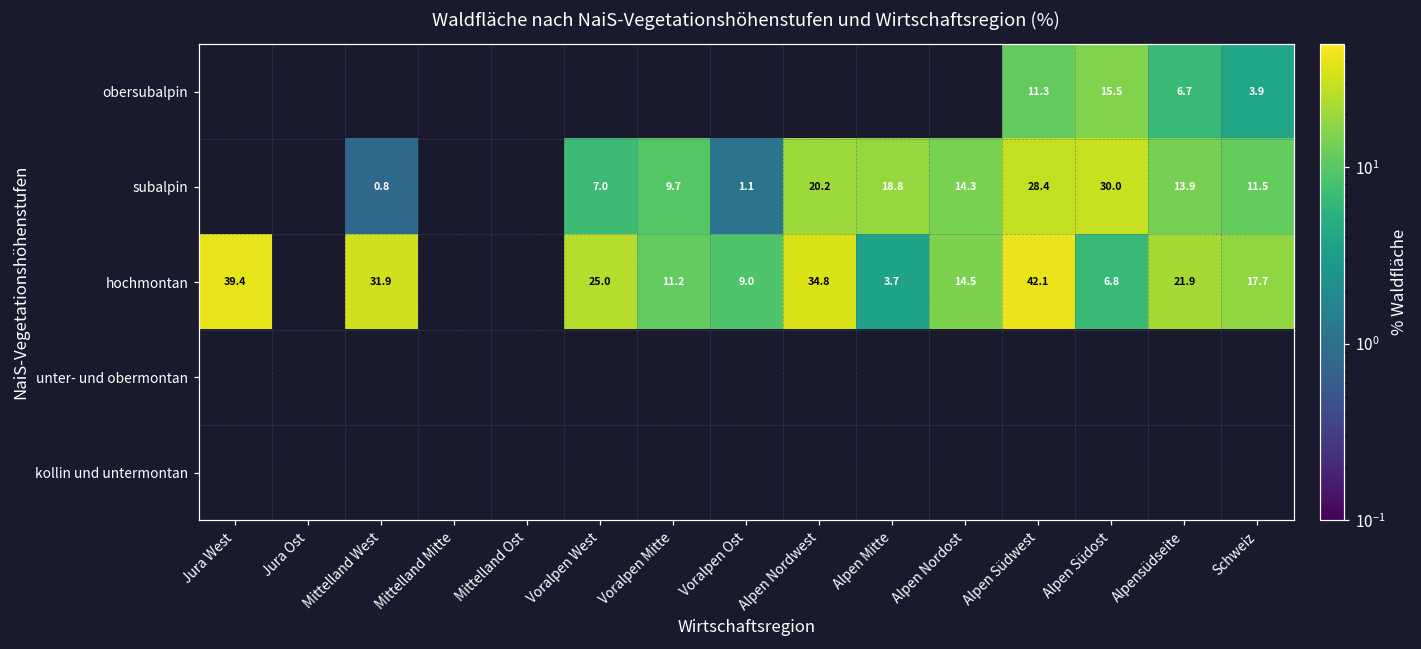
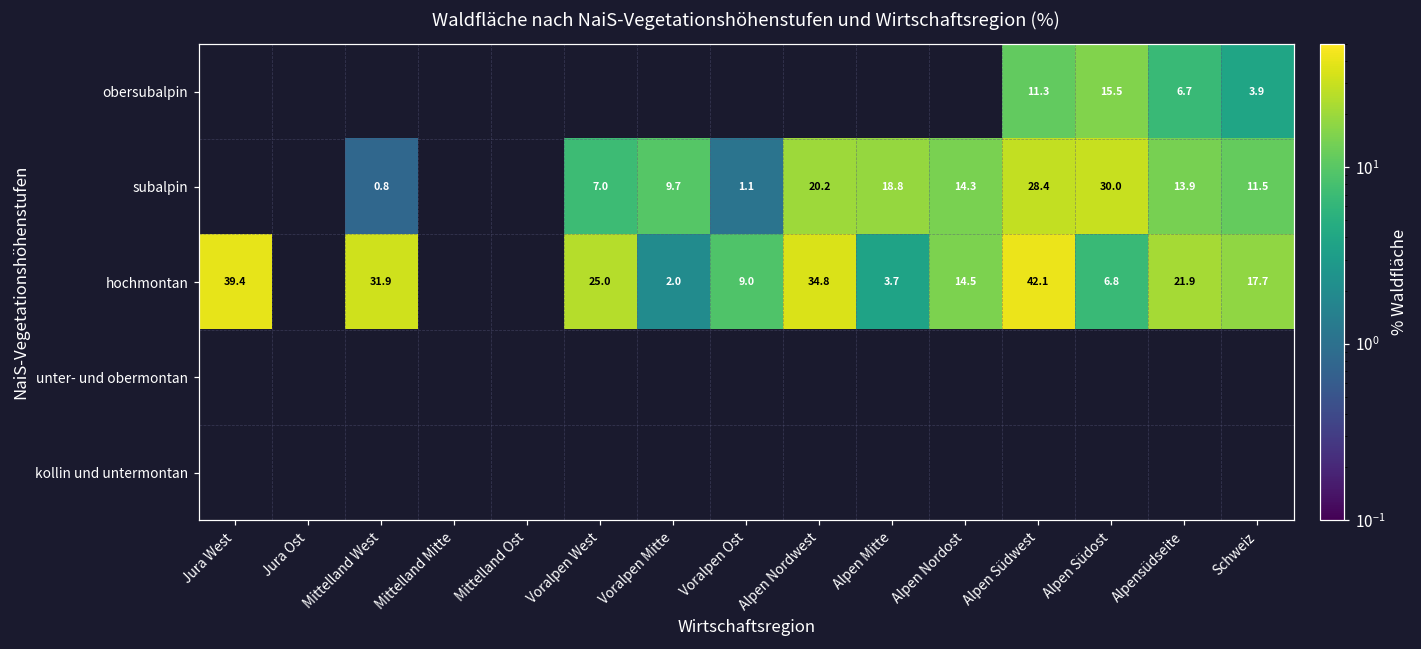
hochmontan, Voralpen Mitte: 11.2 -> 2.0
